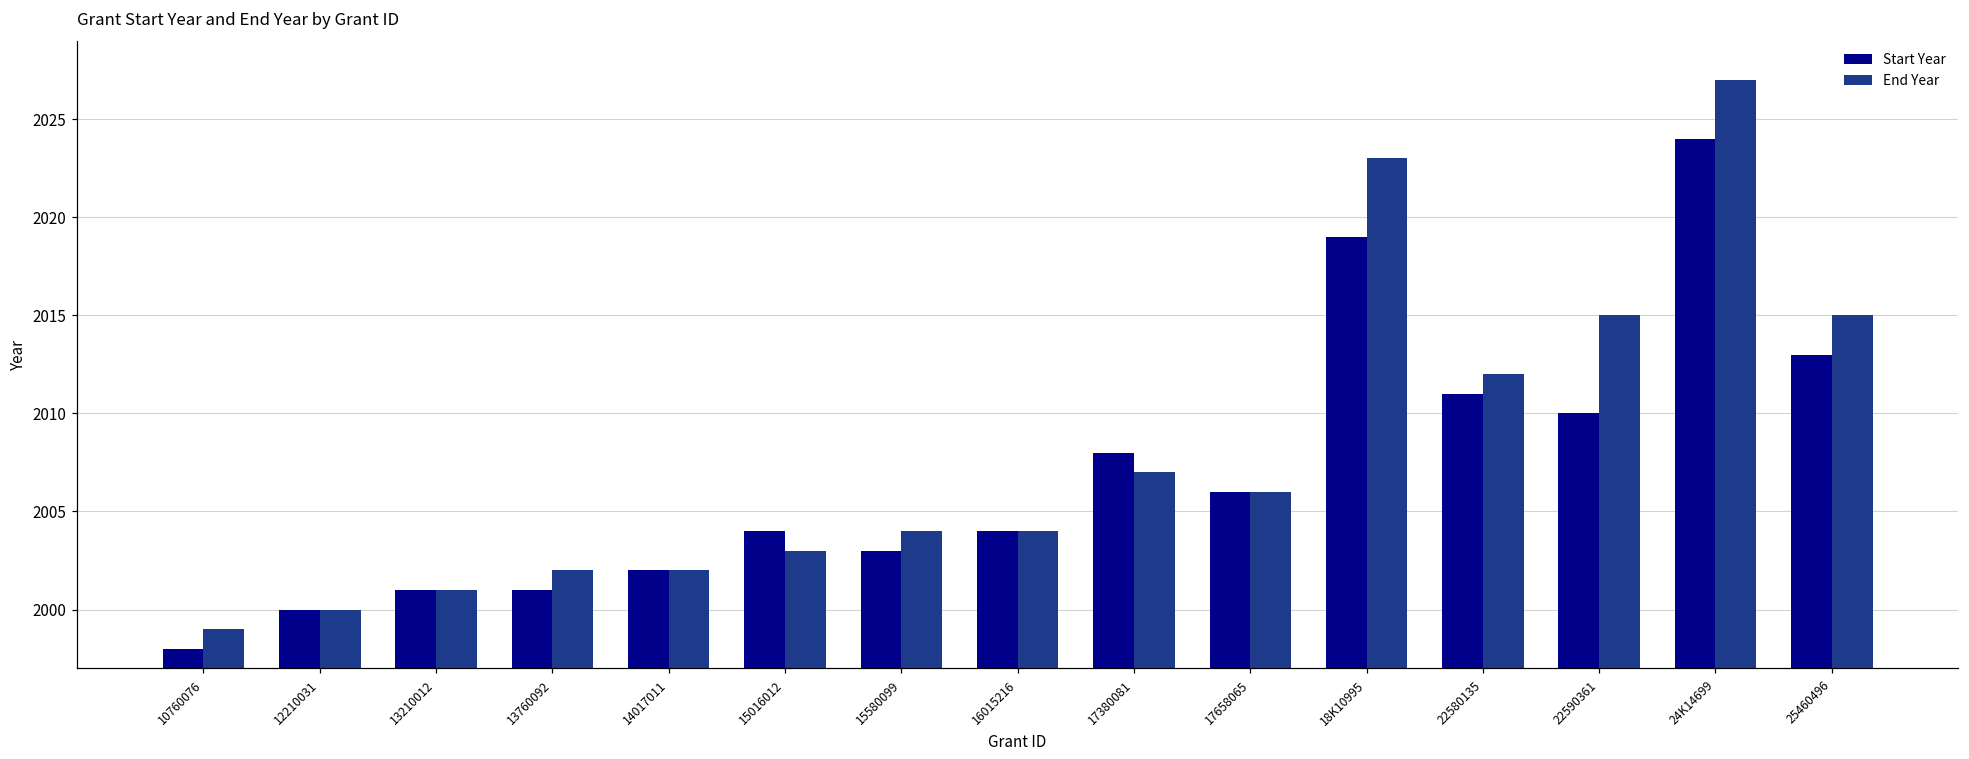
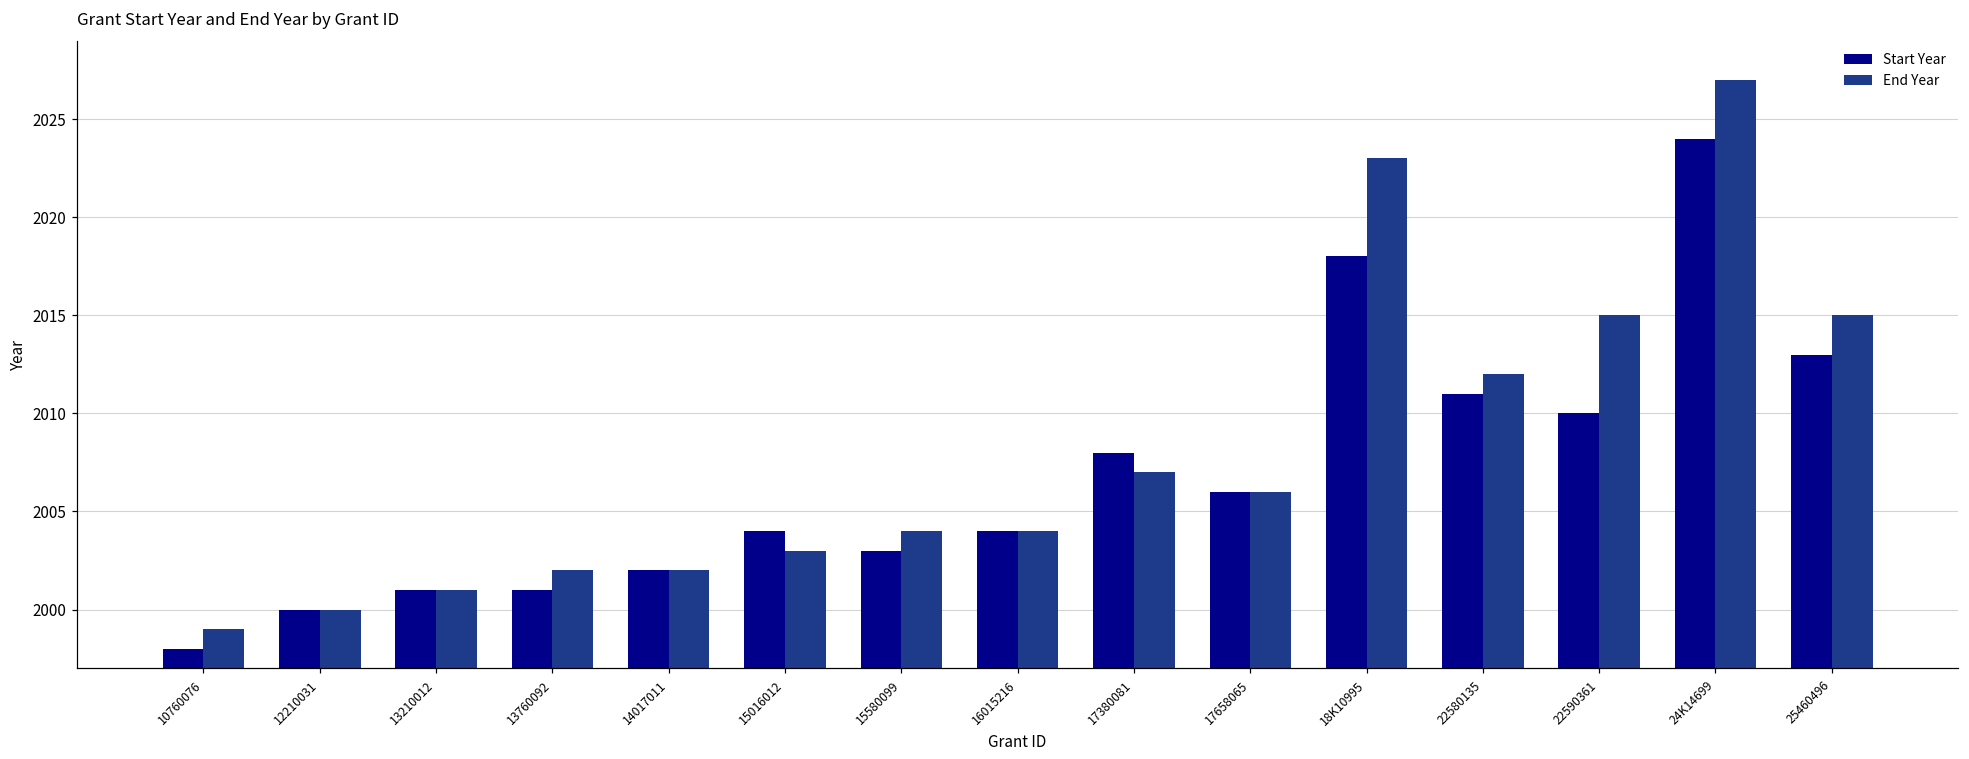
Start Year, 18K10995: 2019 -> 2018
